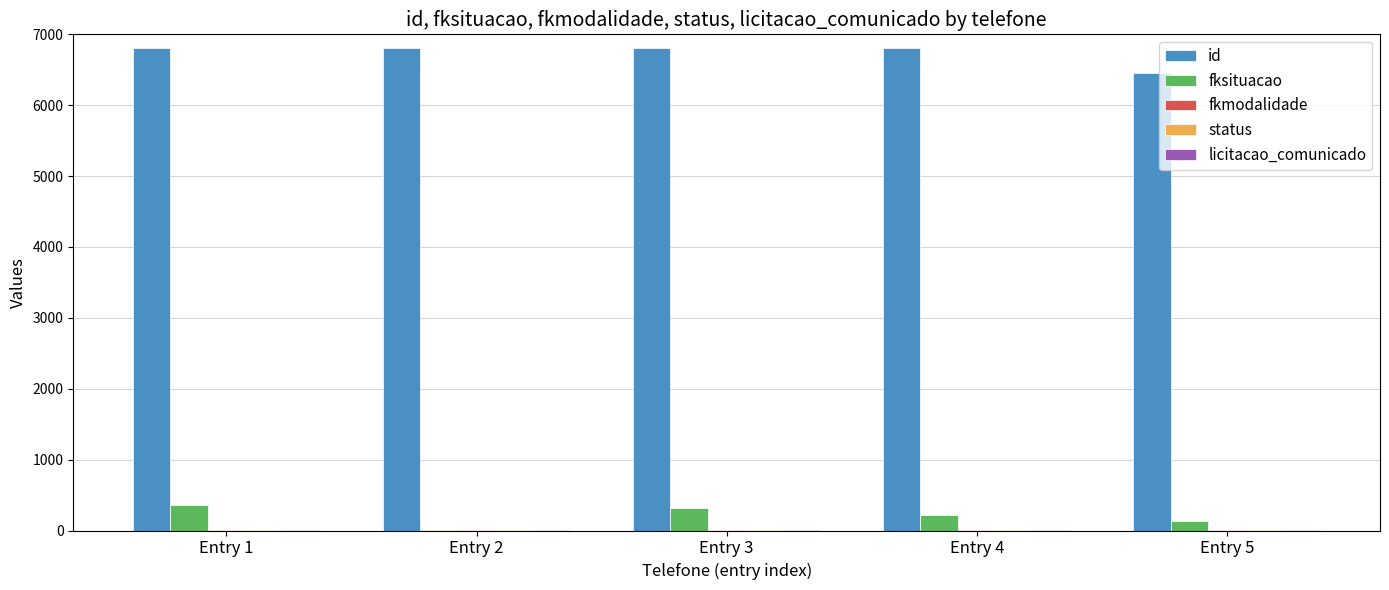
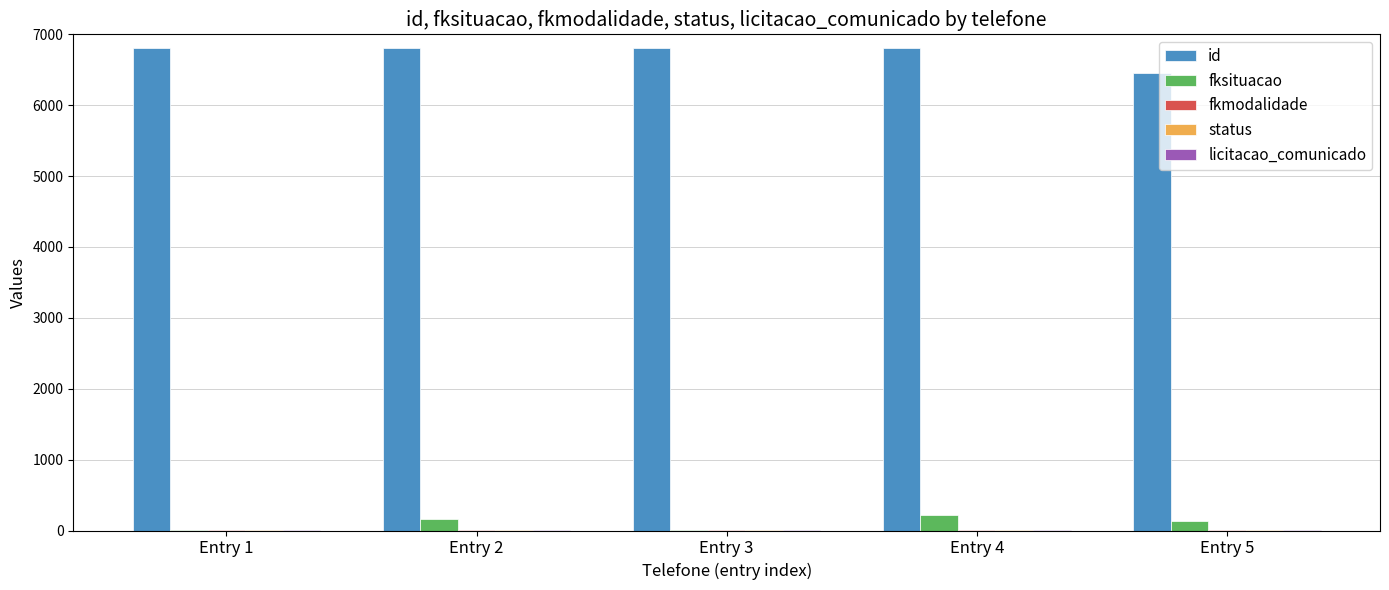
fksituacao, Entry 1: 400 -> 0
fksituacao, Entry 2: 0 -> 200
fksituacao, Entry 3: 300 -> 0
